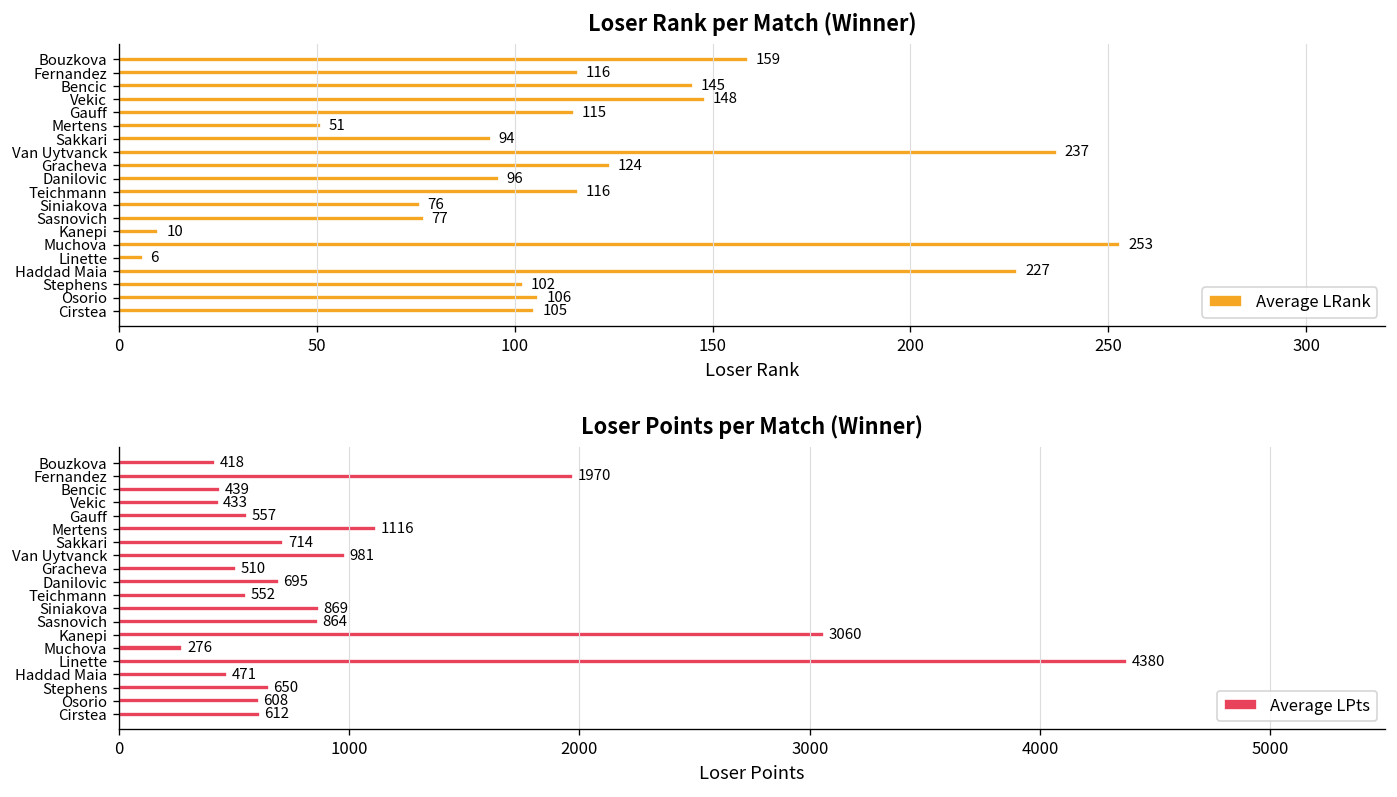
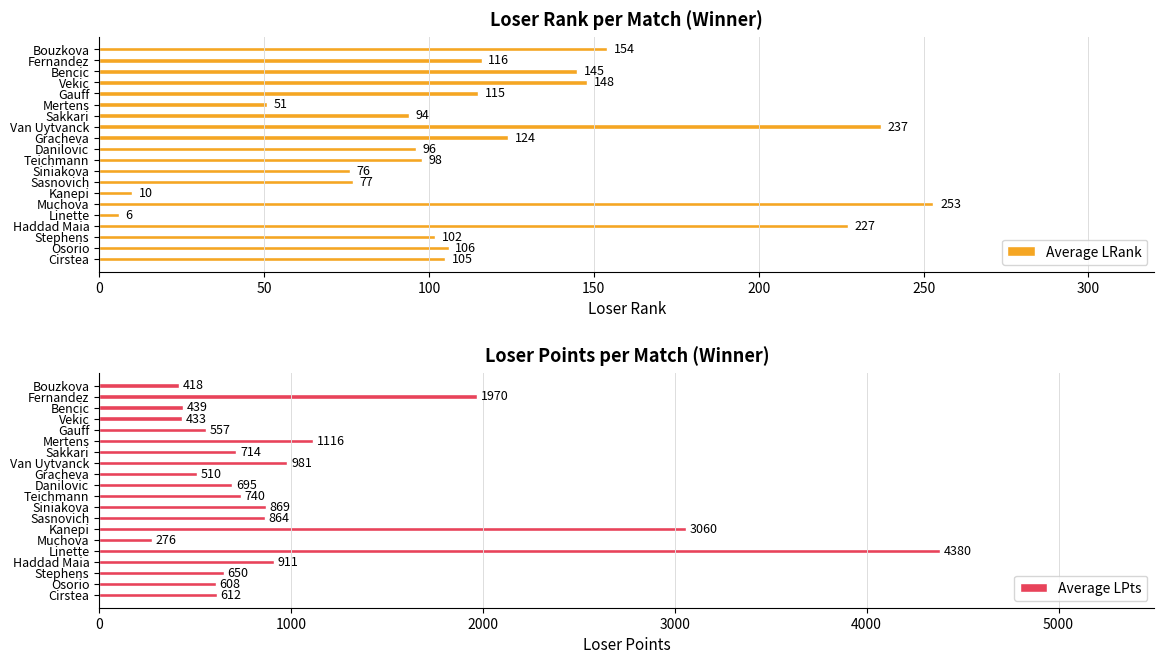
Loser Rank per Match (Winner), Bouzkova: 159 -> 154
Loser Rank per Match (Winner), Teichmann: 116 -> 98
Loser Points per Match (Winner), Teichmann: 552 -> 740
Loser Points per Match (Winner), Haddad Maia: 471 -> 911
